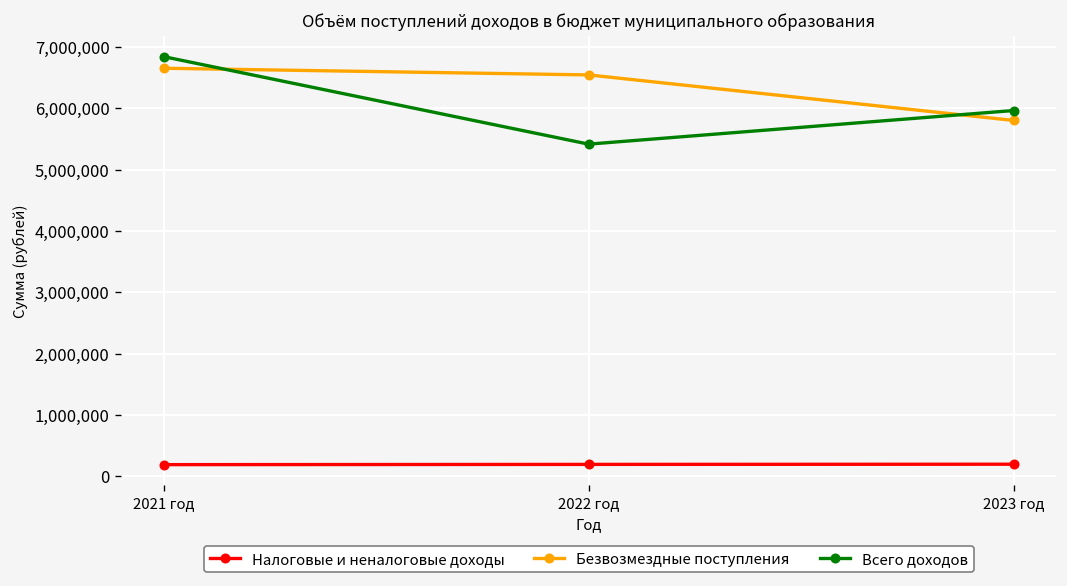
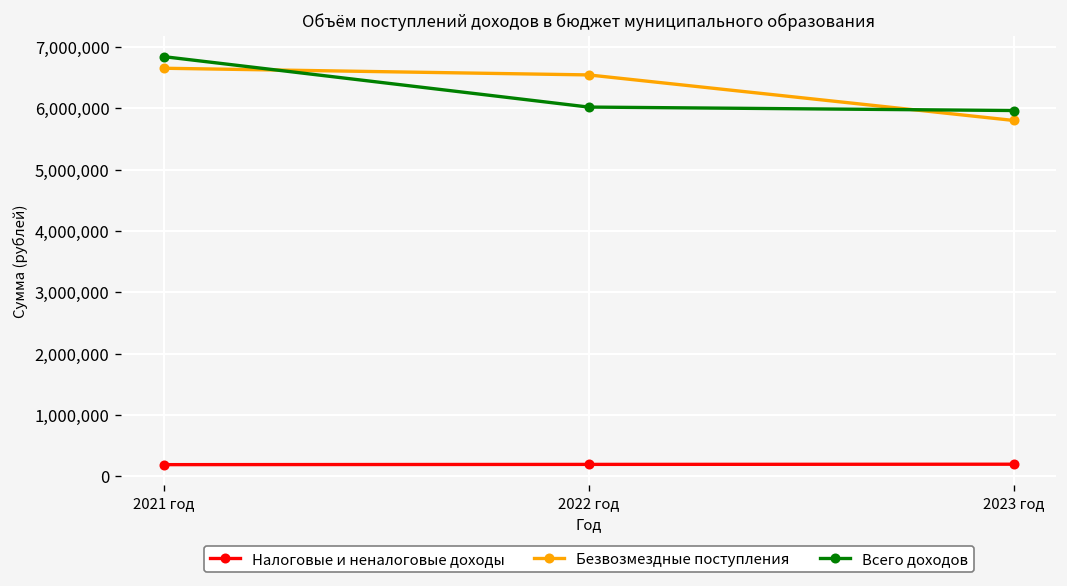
Всего доходов, 2022 год: 5,400,000 -> 6,000,000
